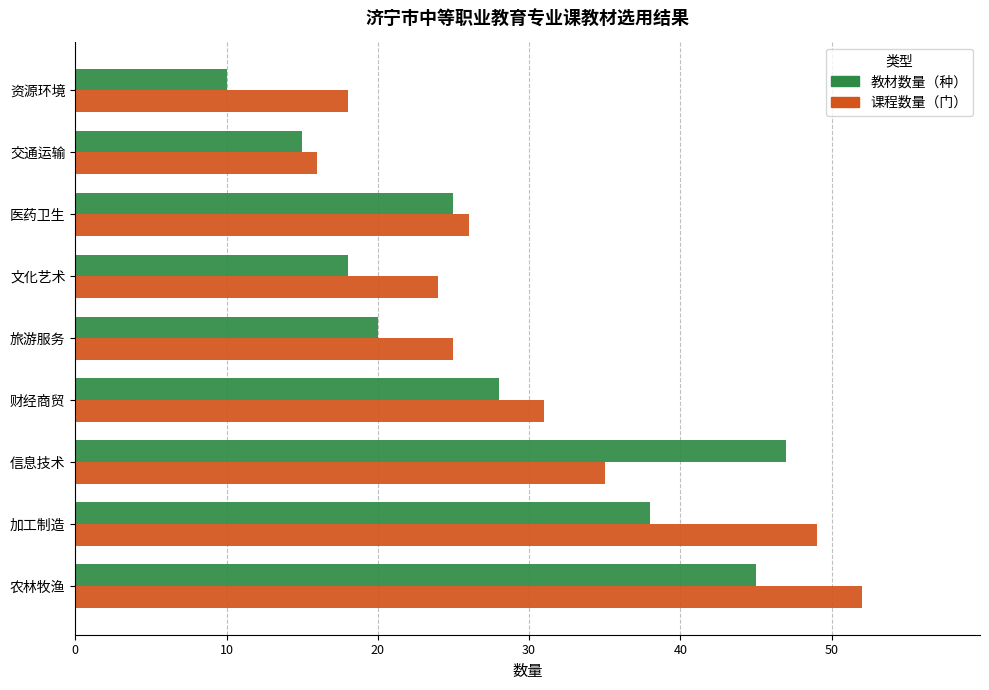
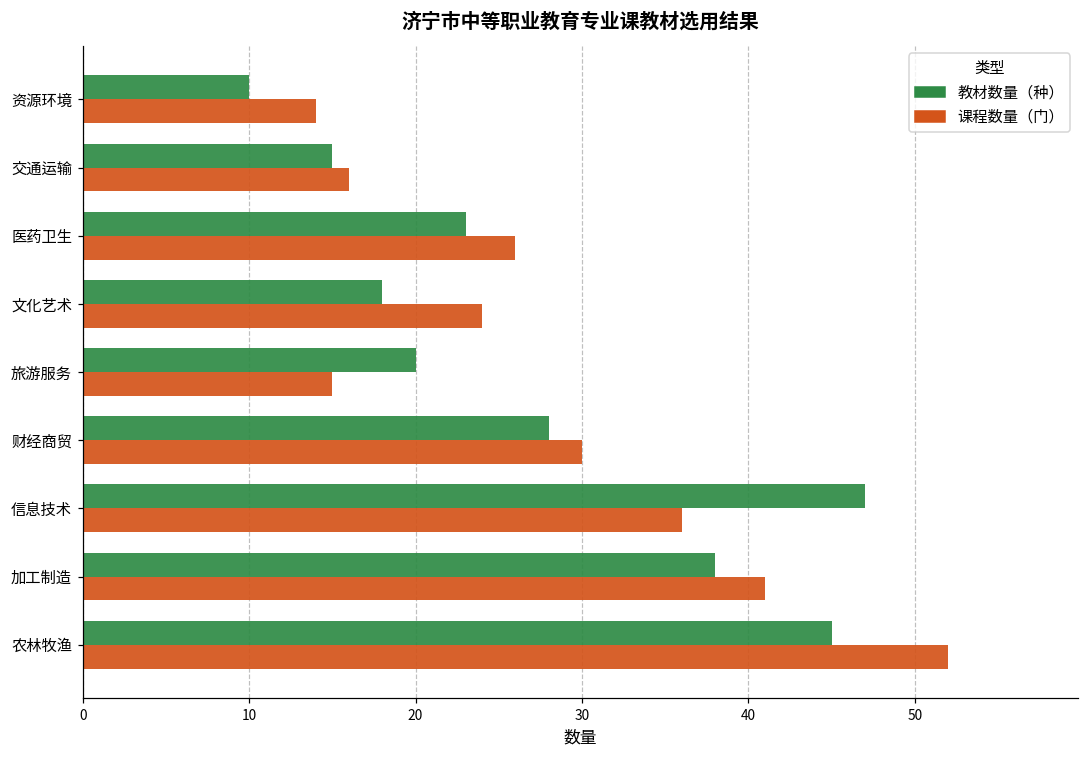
课程数量（门）, 资源环境: 18 -> 14
教材数量（种）, 医药卫生: 25 -> 23
课程数量（门）, 旅游服务: 25 -> 15
课程数量（门）, 财经商贸: 31 -> 30
课程数量（门）, 信息技术: 35 -> 36
课程数量（门）, 加工制造: 49 -> 41
